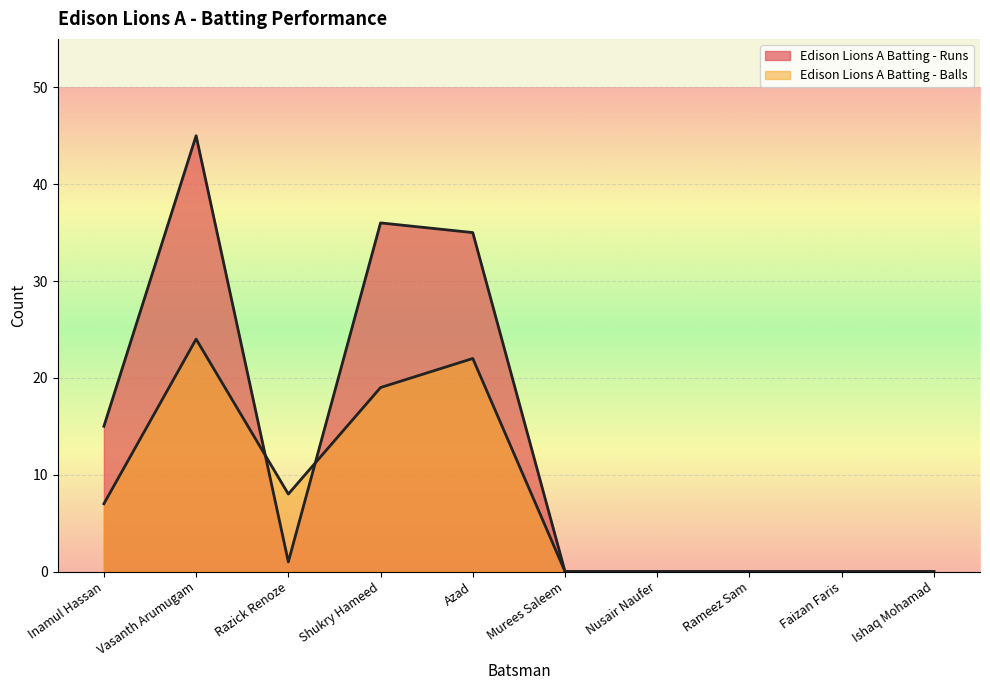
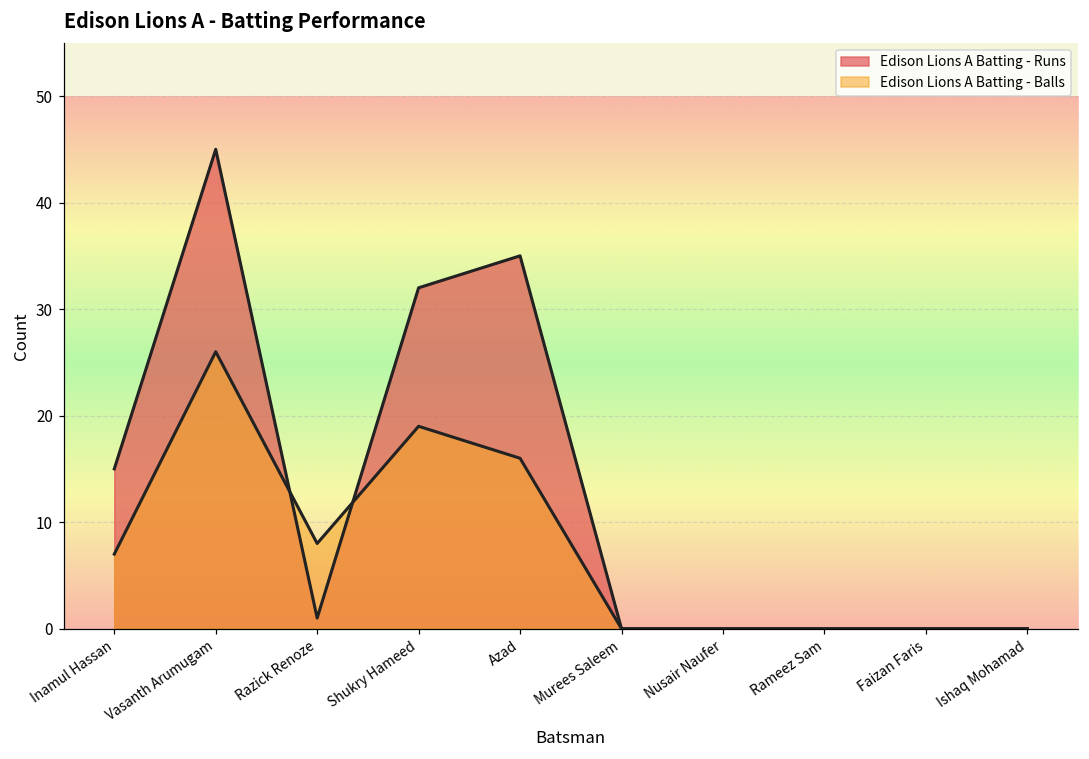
Edison Lions A Batting - Balls, Vasanth Arumugam: 24 -> 26
Edison Lions A Batting - Runs, Shukry Hameed: 36 -> 32
Edison Lions A Batting - Balls, Azad: 22 -> 16
